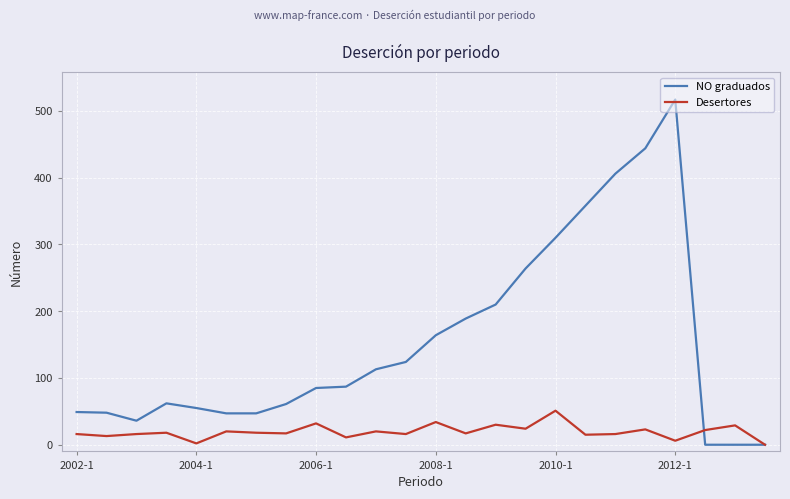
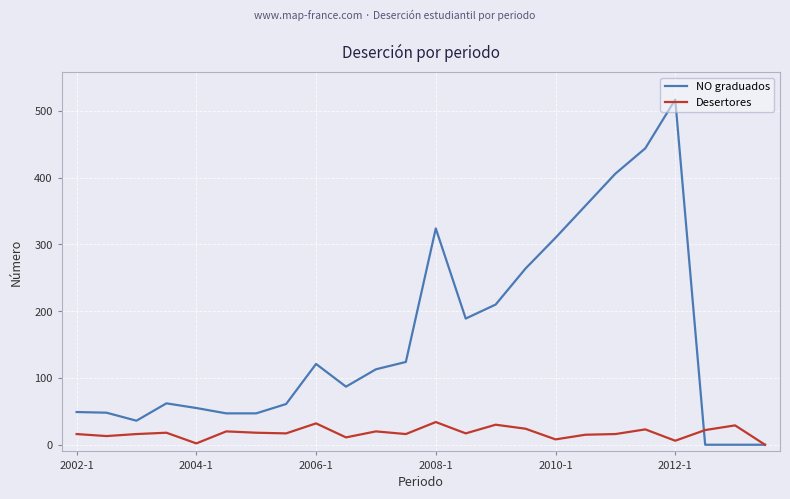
NO graduados, 2006-1: 90 -> 120
NO graduados, 2008-1: 160 -> 320
Desertores, 2010-1: 50 -> 10
